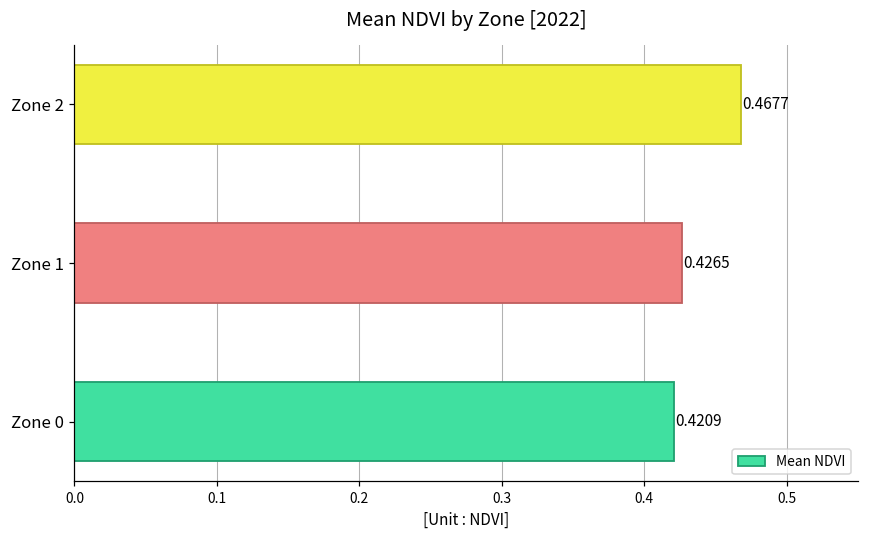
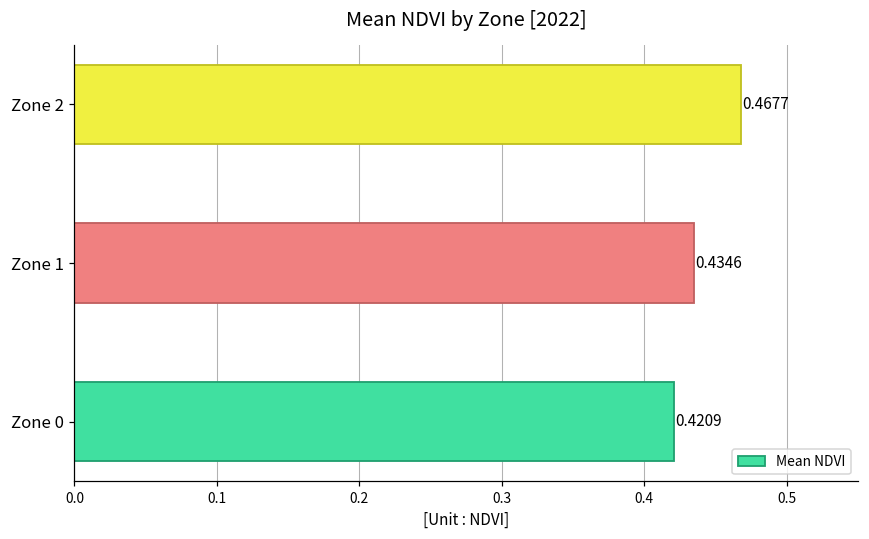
Zone 1: 0.4265 -> 0.4346
